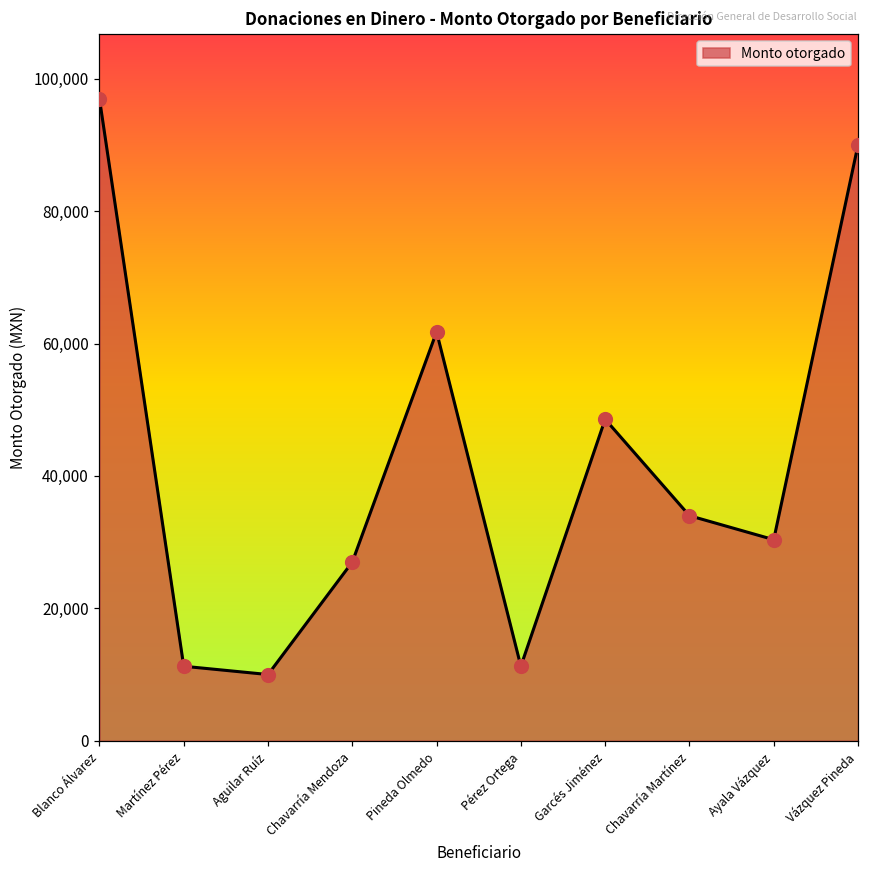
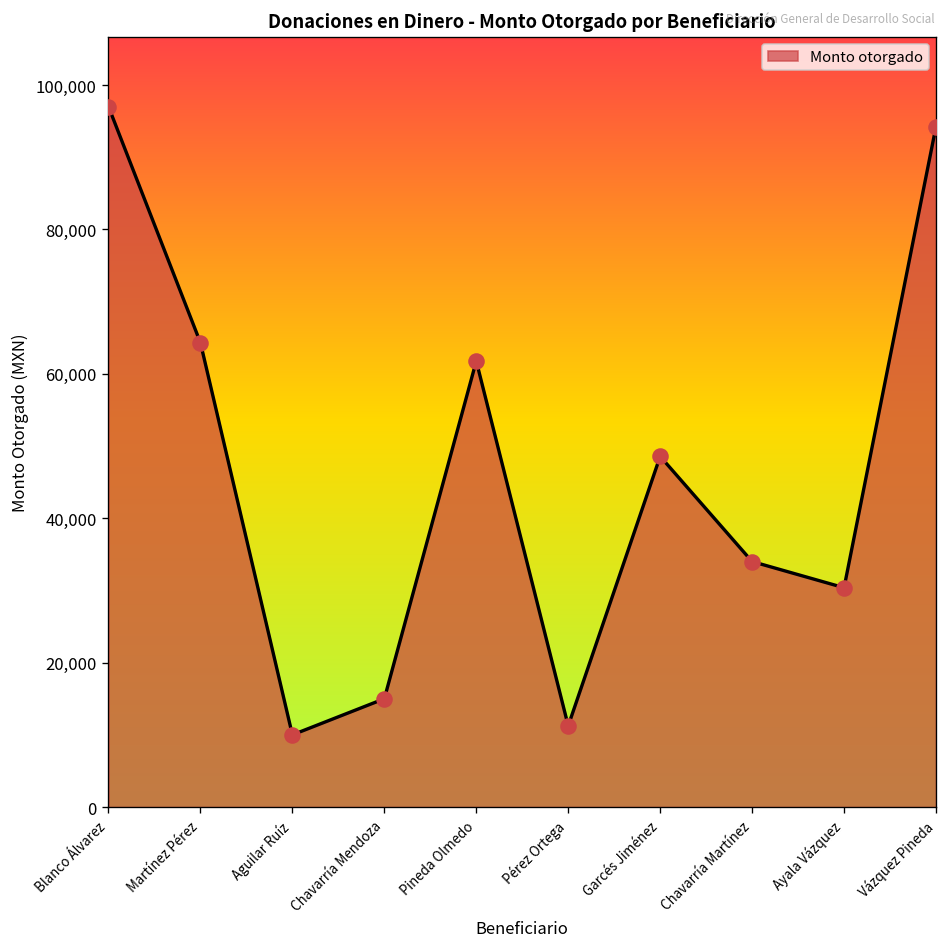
Martínez Pérez: 11,000 -> 64,000
Chavarría Mendoza: 27,000 -> 15,000
Vázquez Pineda: 90,000 -> 94,000
